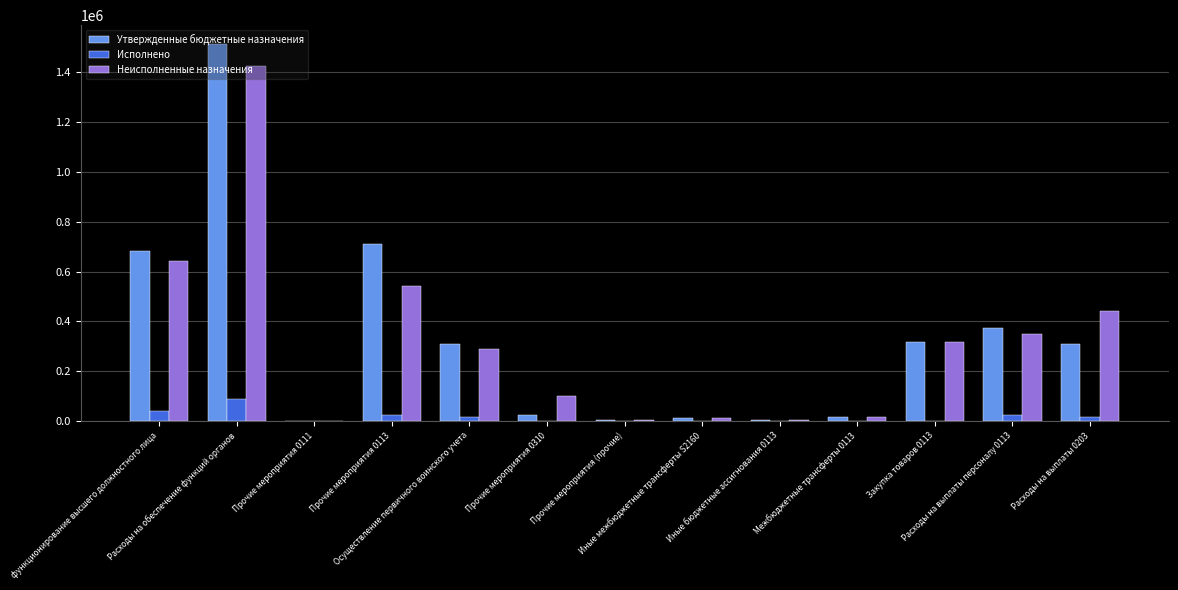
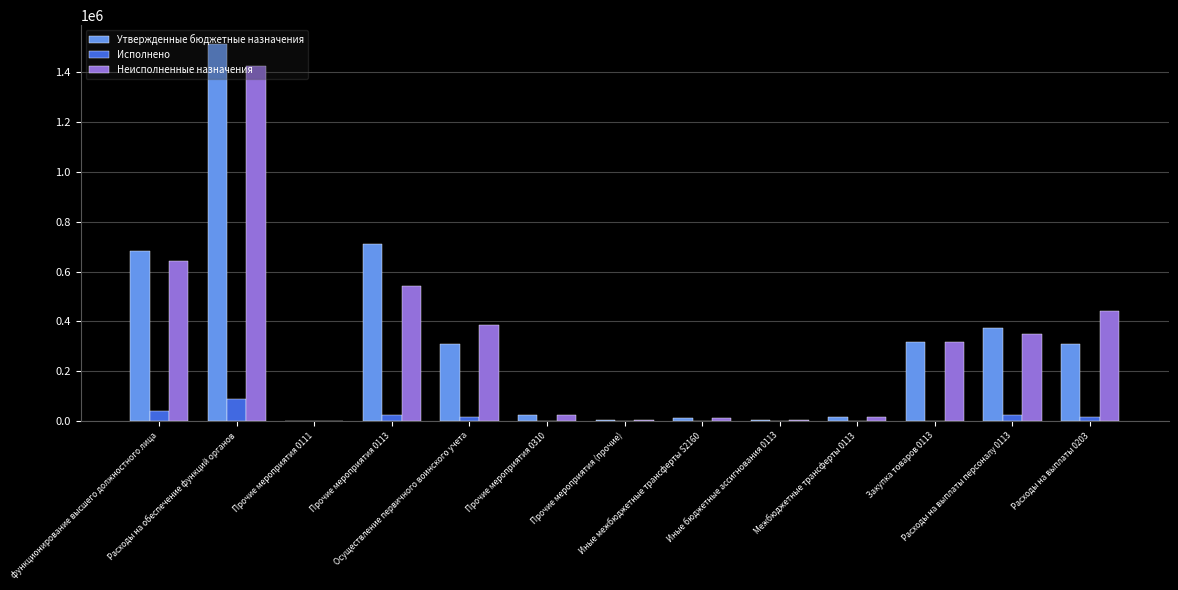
Неисполненные назначения, Осуществление первичного воинского учета: 290000 -> 390000
Неисполненные назначения, Прочие мероприятия 0310: 100000 -> 30000
